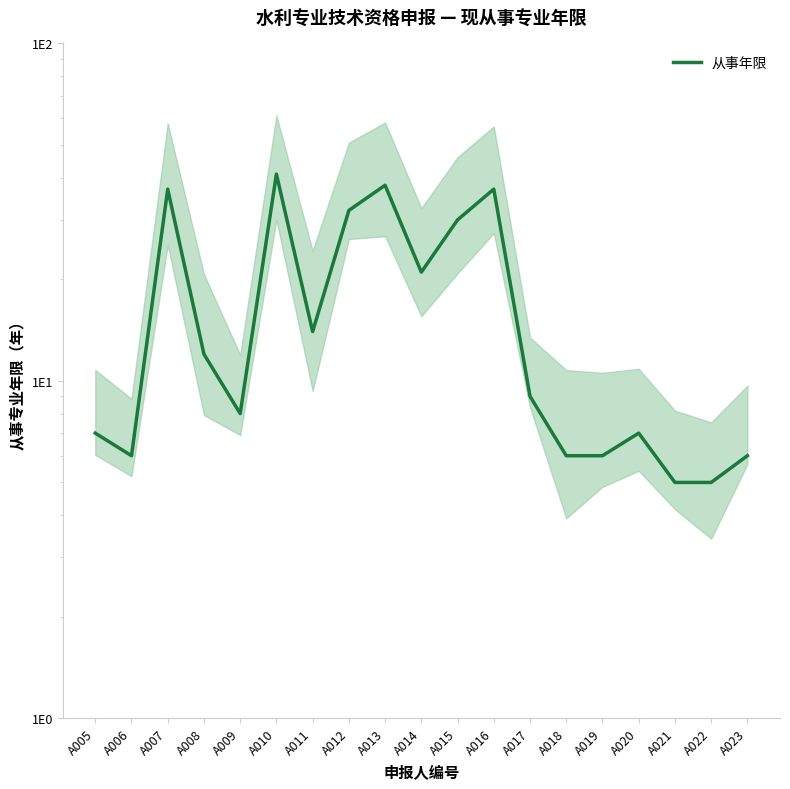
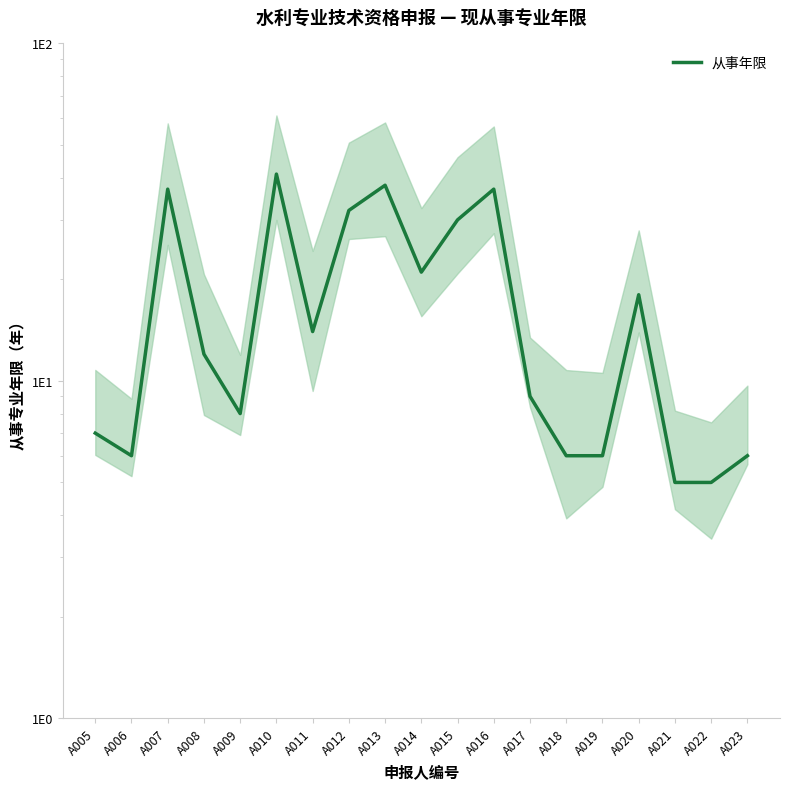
从事年限, A020: 7 -> 18
